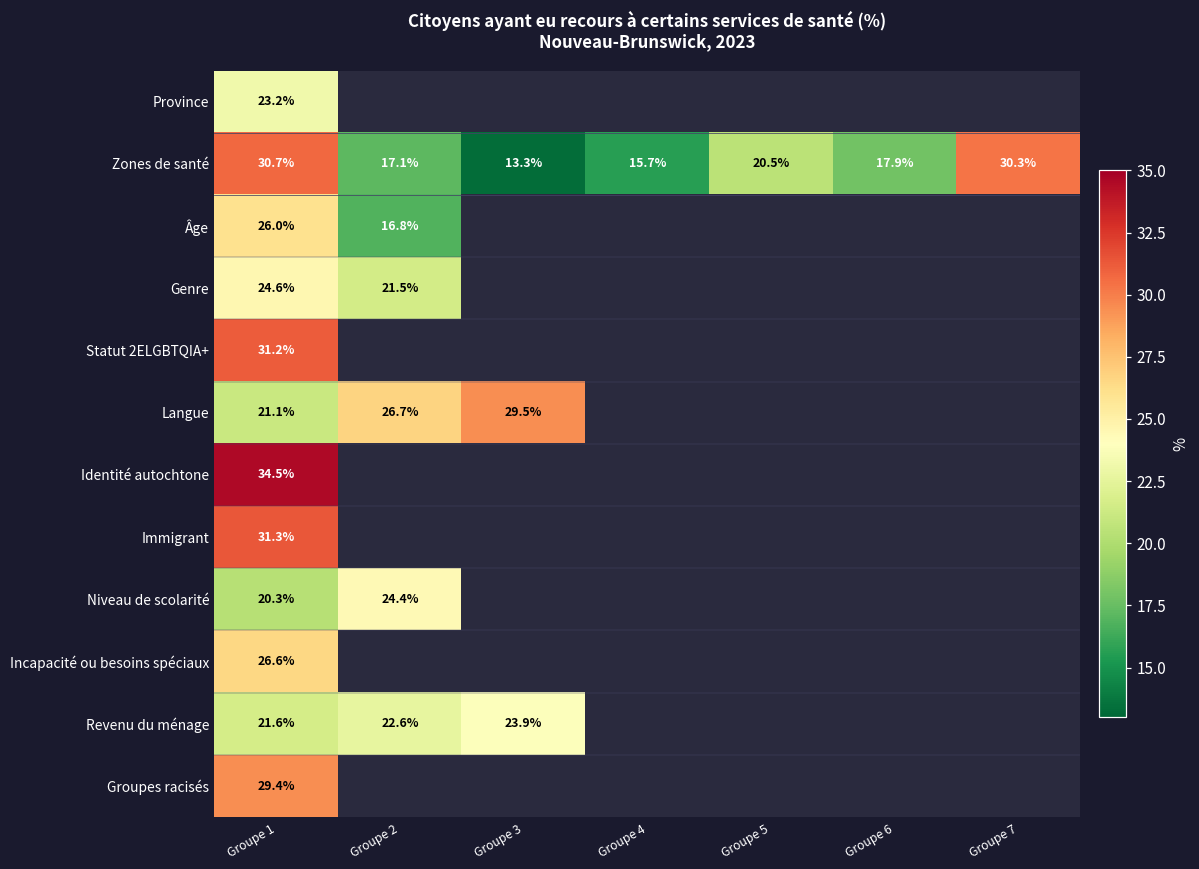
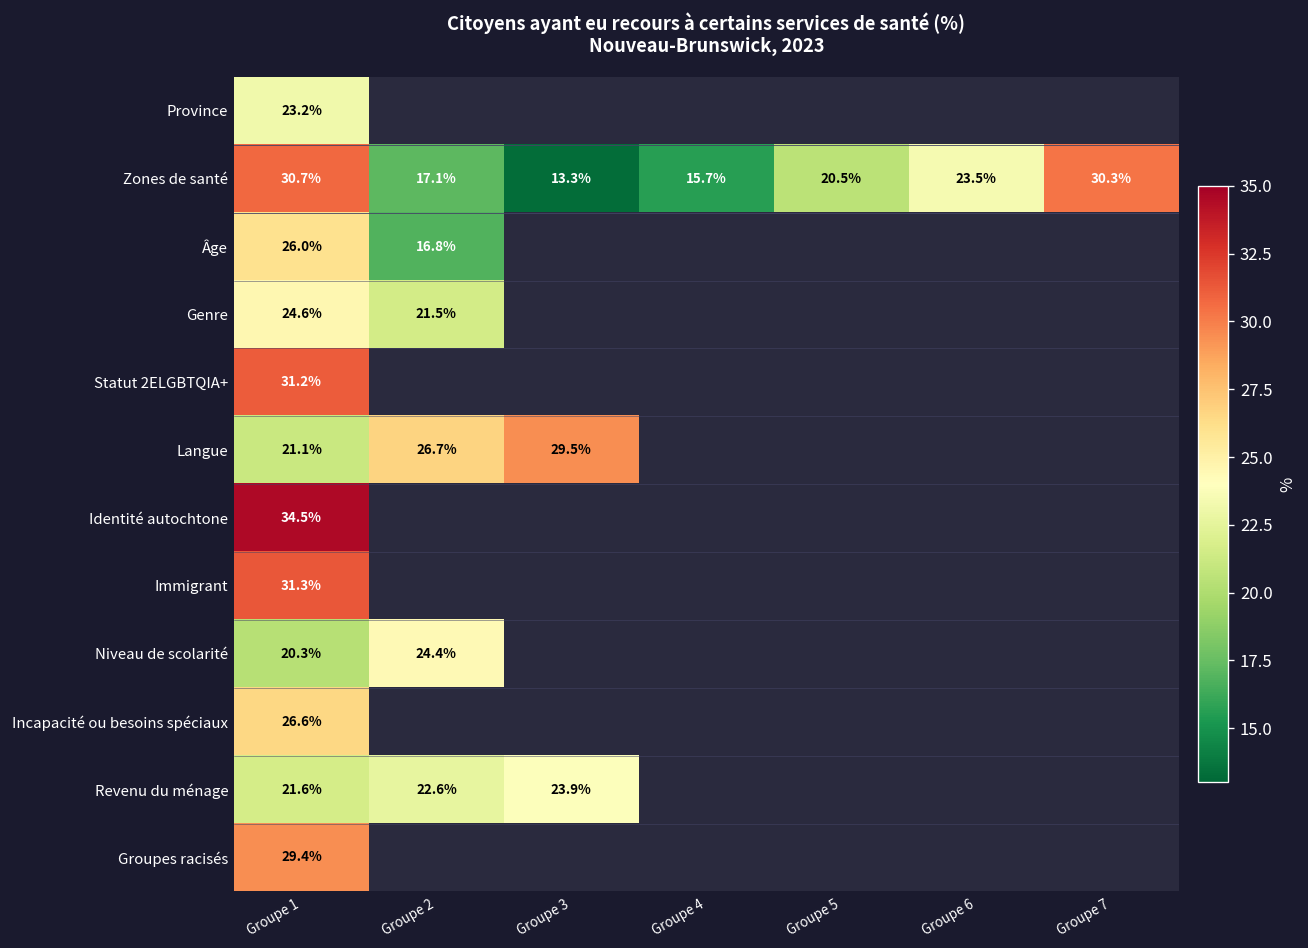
Zones de santé, Groupe 6: 17.9% -> 23.5%
